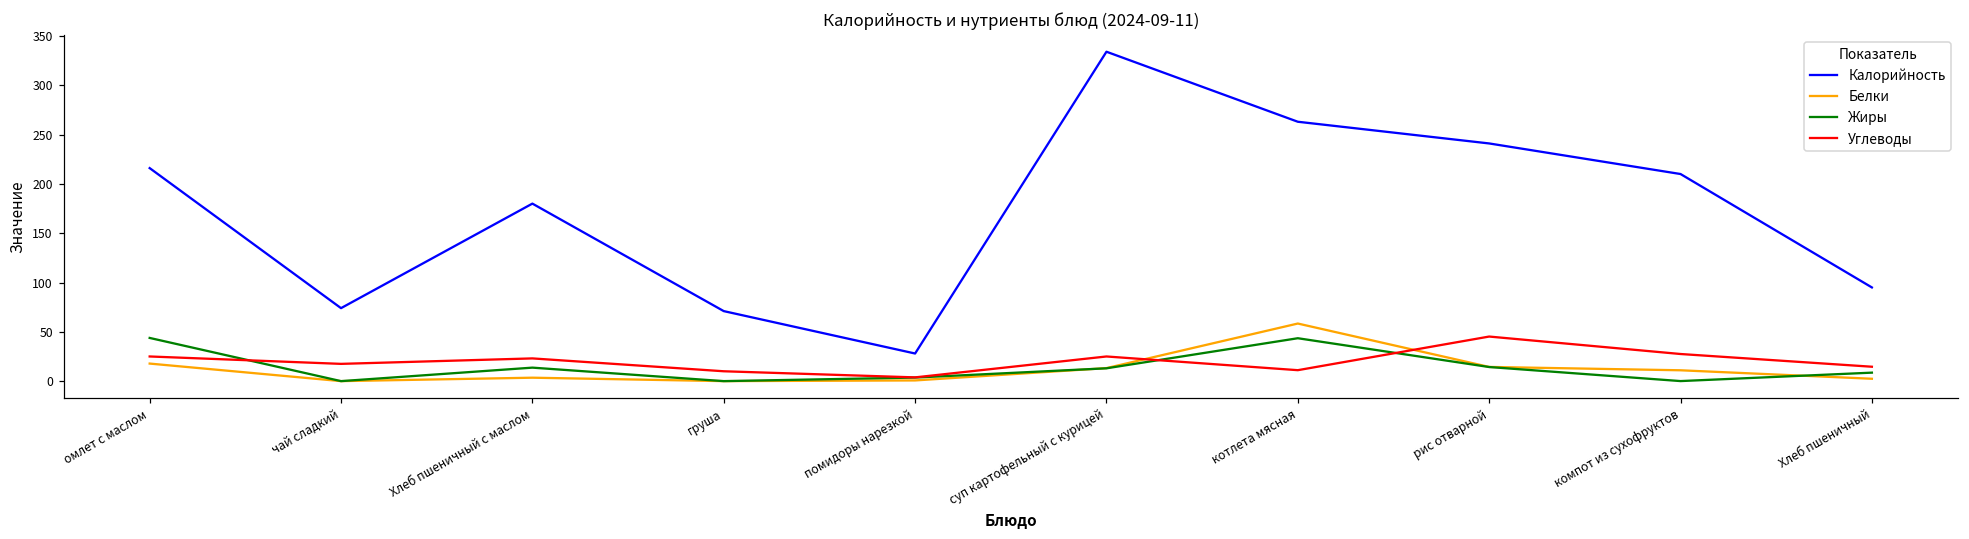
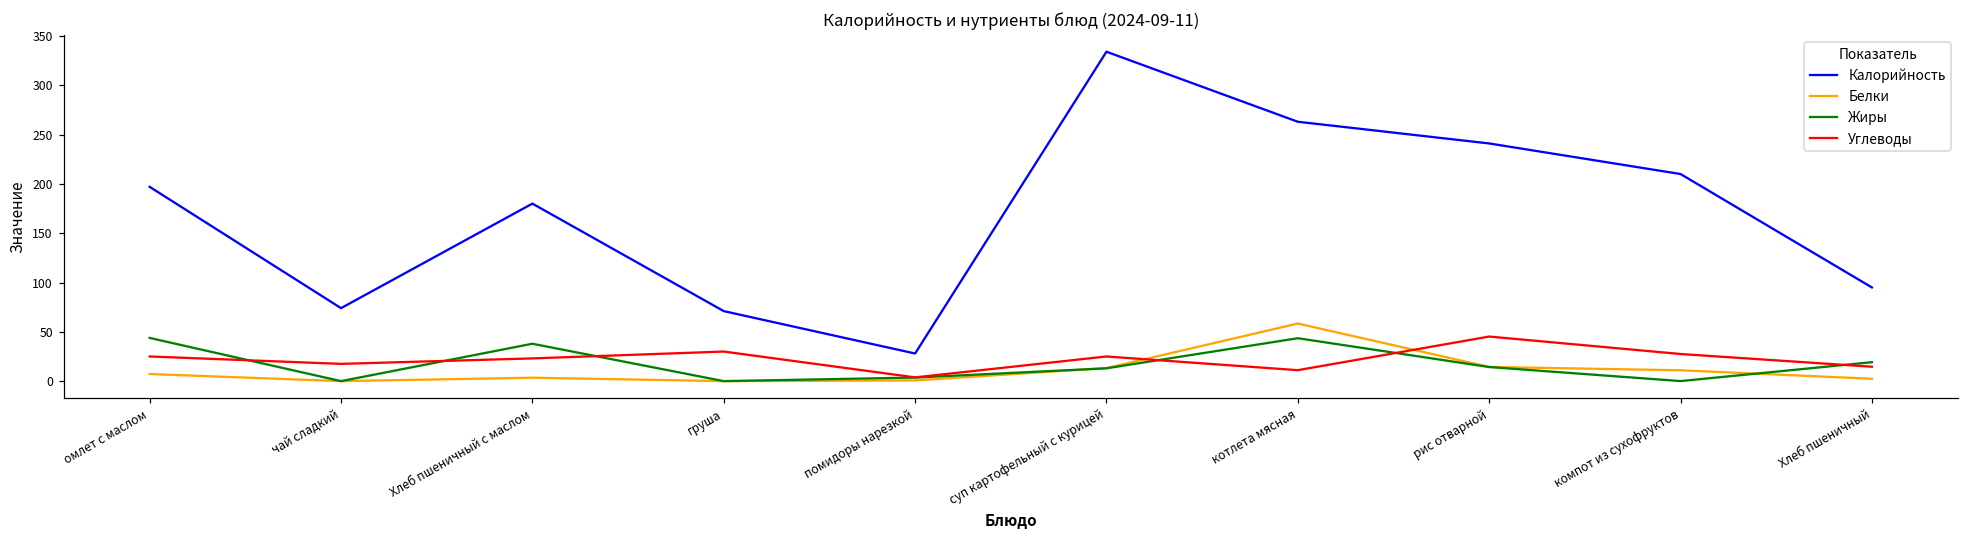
Калорийность, омлет с маслом: 220 -> 200
Белки, омлет с маслом: 20 -> 10
Жиры, Хлеб пшеничный с маслом: 10 -> 40
Углеводы, груша: 10 -> 30
Жиры, Хлеб пшеничный: 10 -> 20
